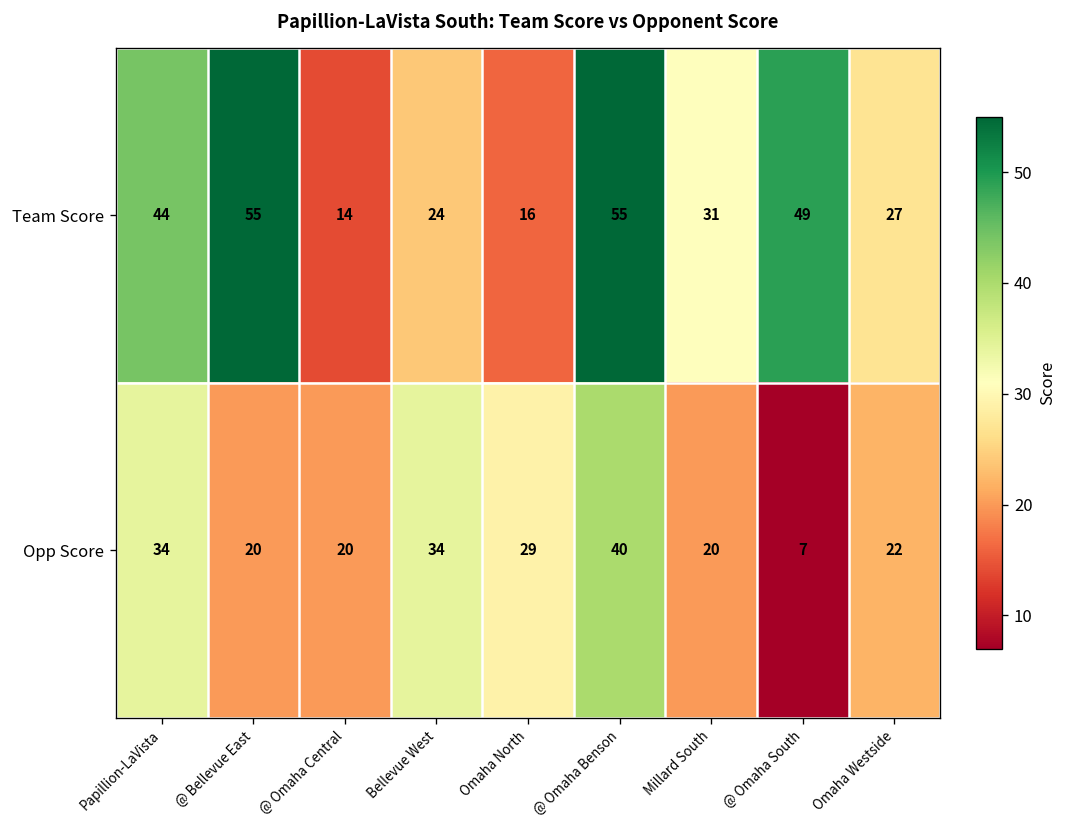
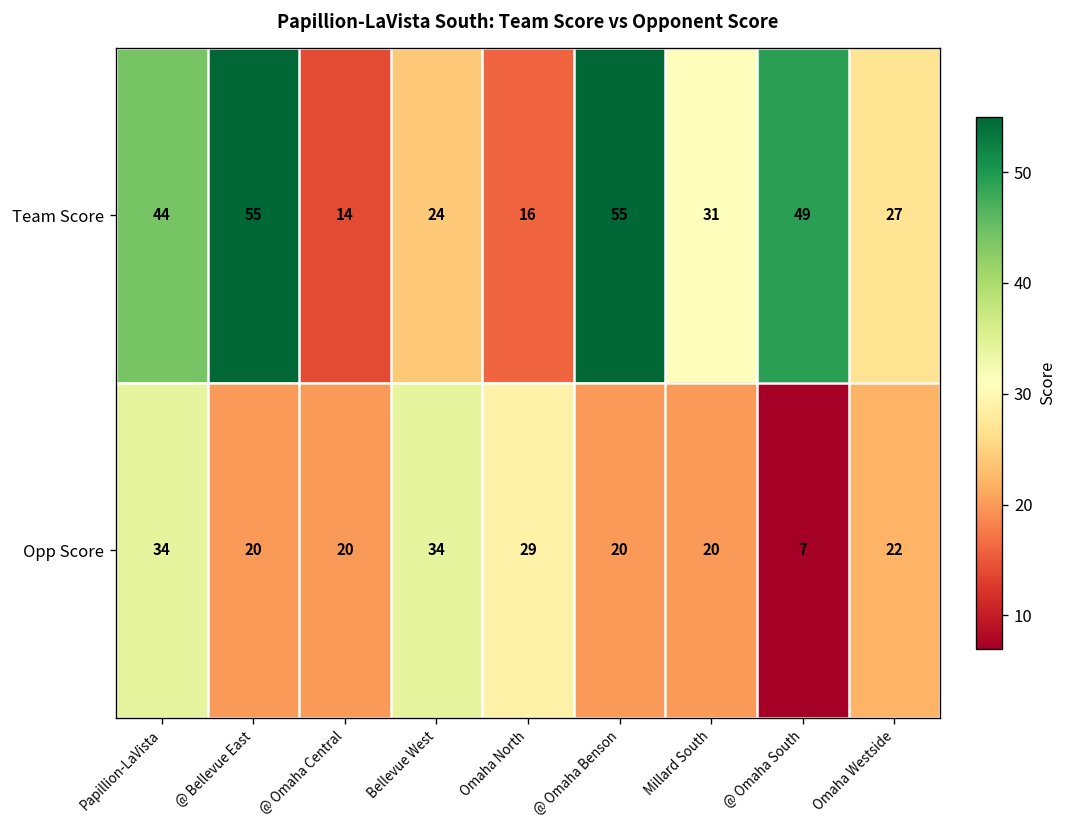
Opp Score, @ Omaha Benson: 40 -> 20
